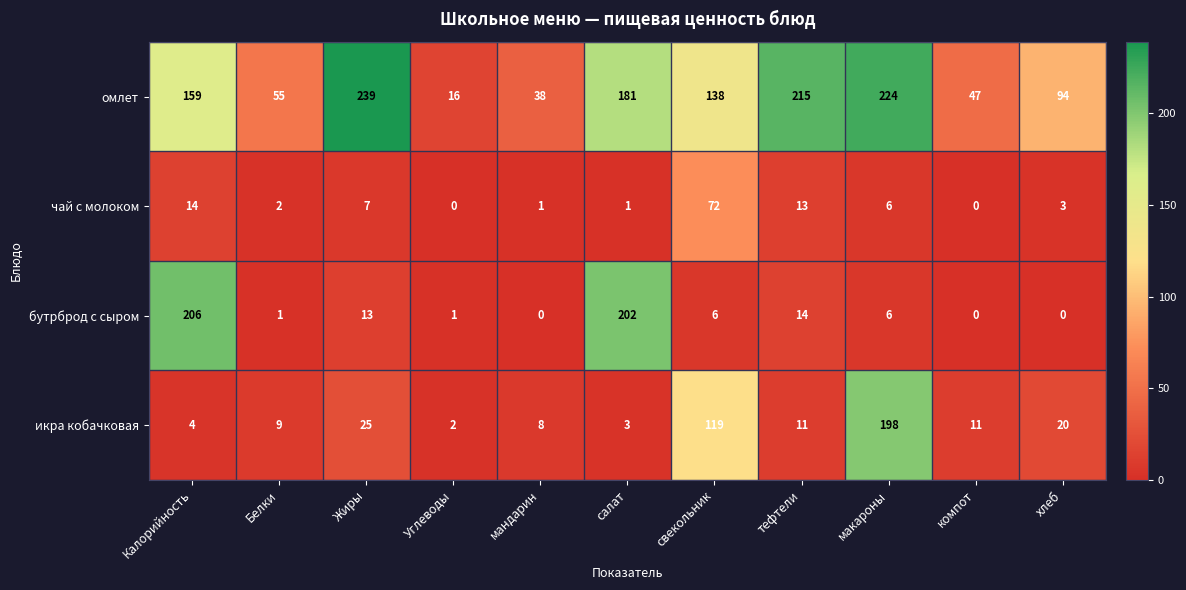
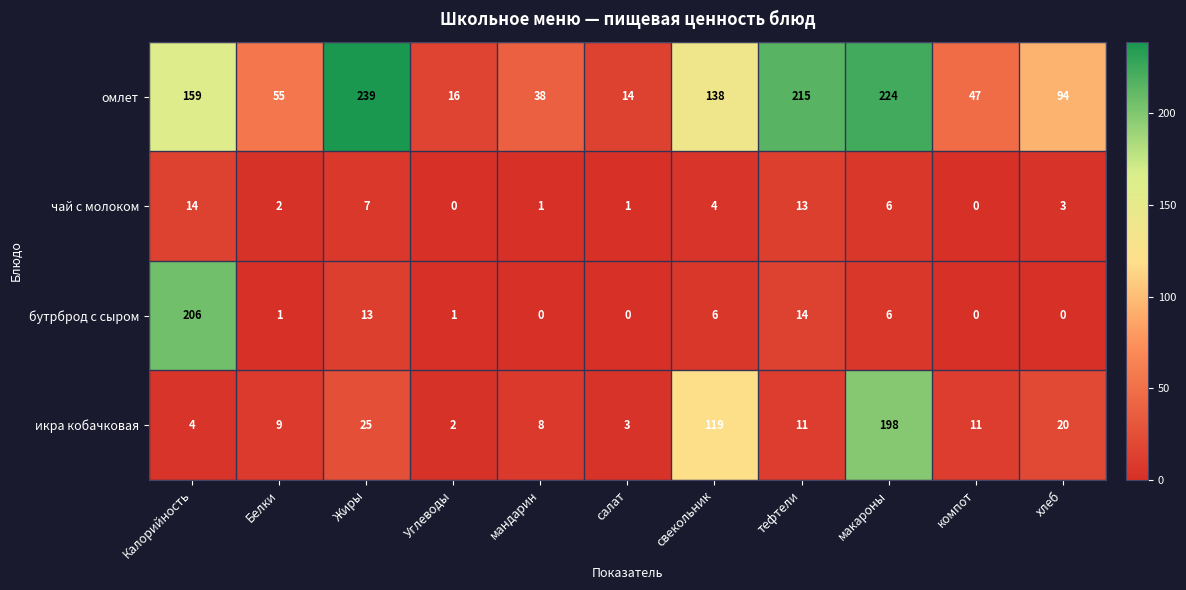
омлет, салат: 181 -> 14
чай с молоком, свекольник: 72 -> 4
бутрброд с сыром, салат: 202 -> 0
